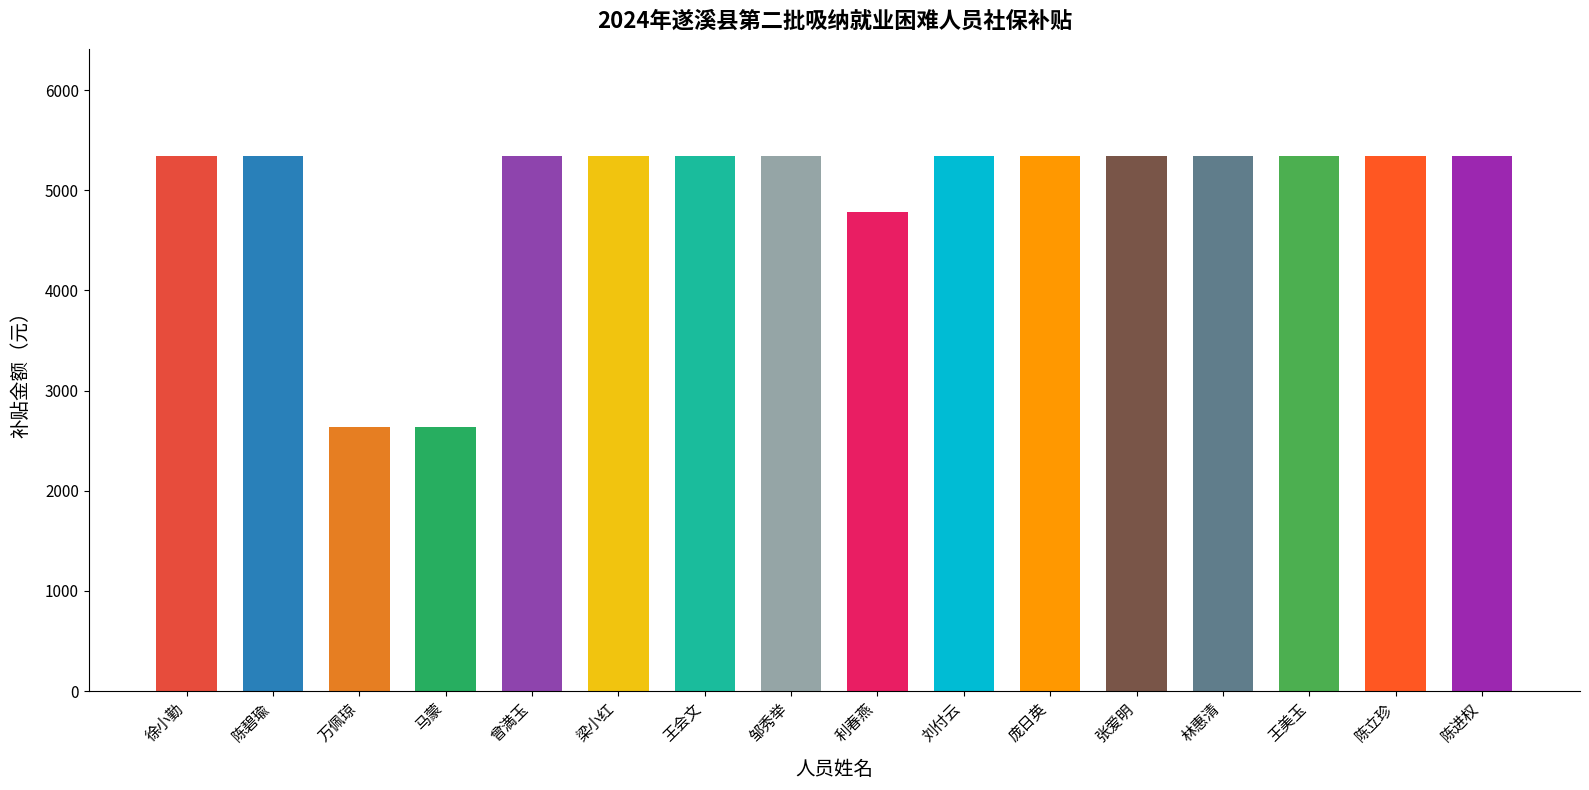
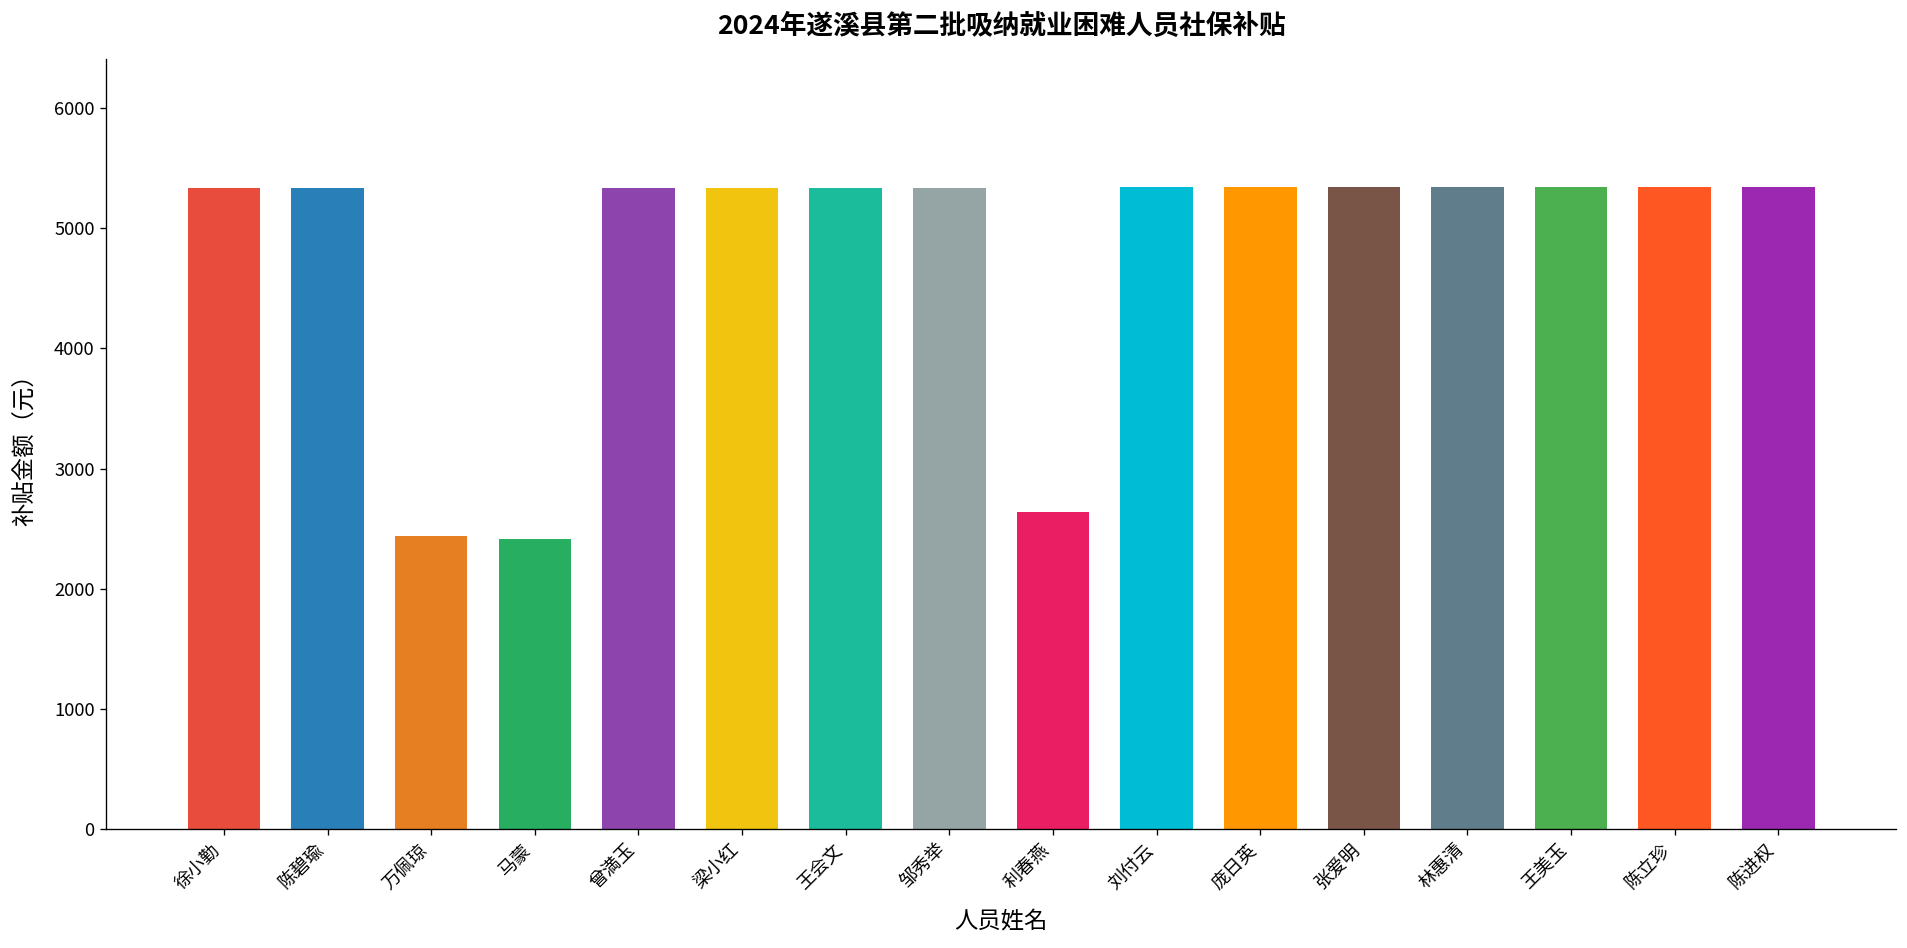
万佩琼: 2640 -> 2440
马蒙: 2640 -> 2420
利春燕: 4780 -> 2640
